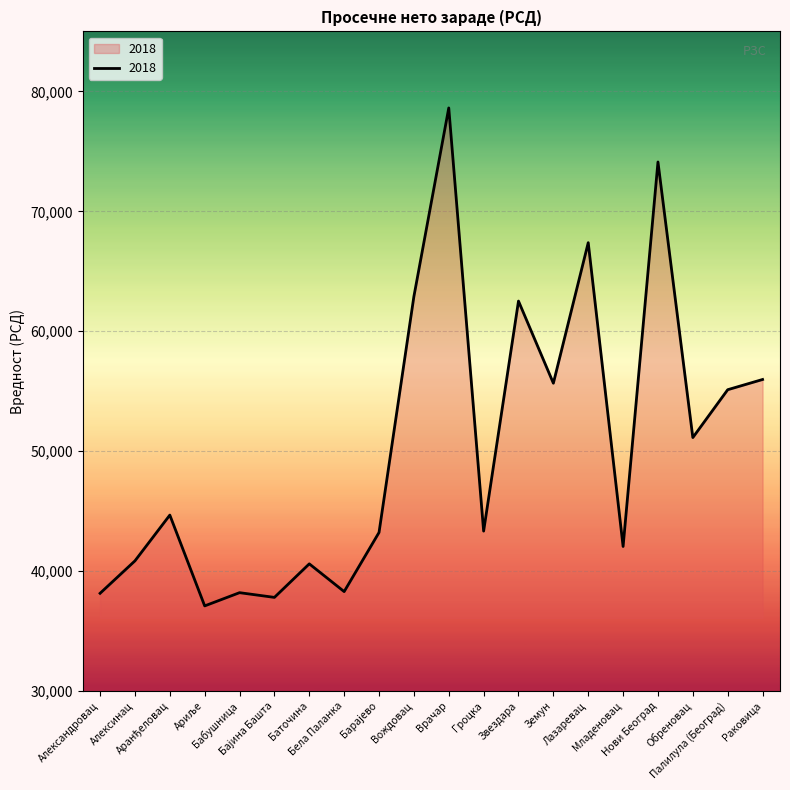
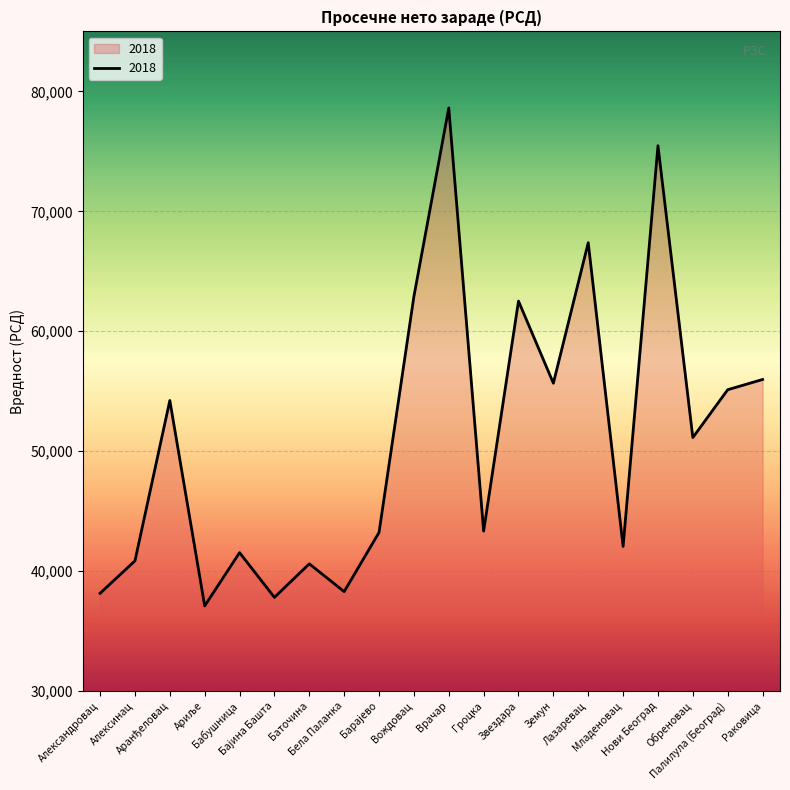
Аранђеловац: 44,700 -> 54,200
Бабушница: 38,200 -> 41,500
Нови Београд: 74,100 -> 75,500
